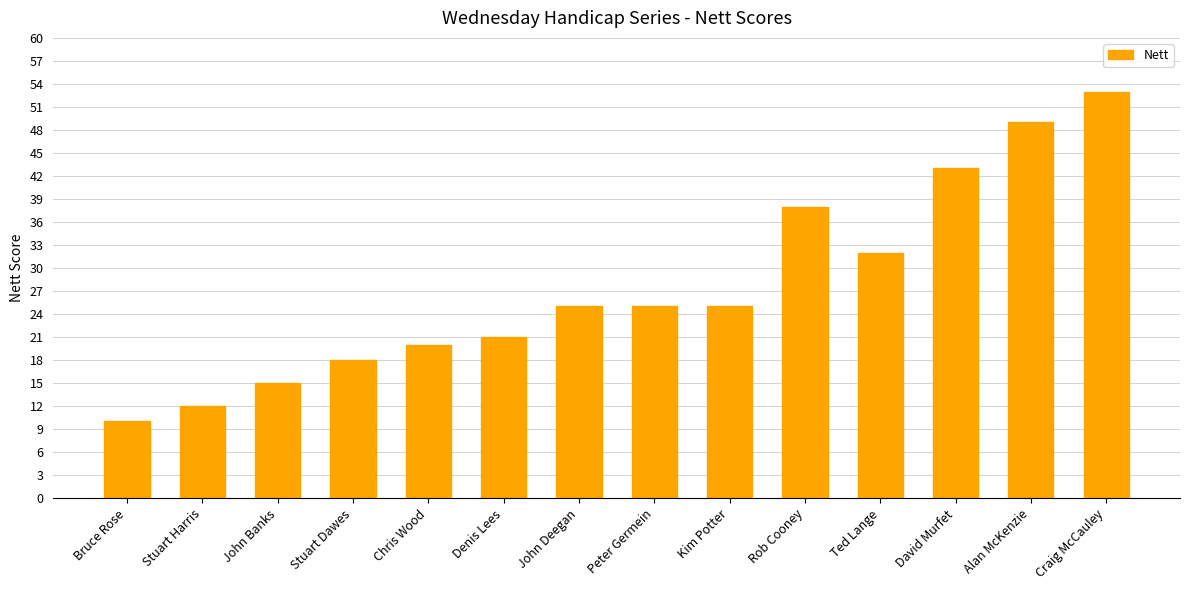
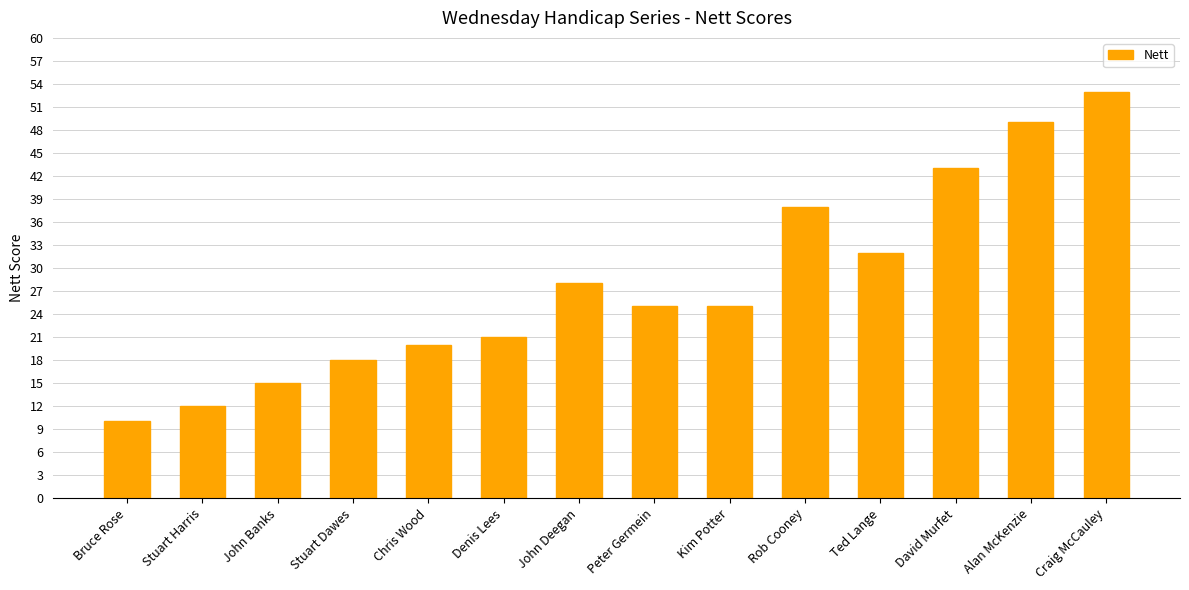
John Deegan: 25 -> 28
